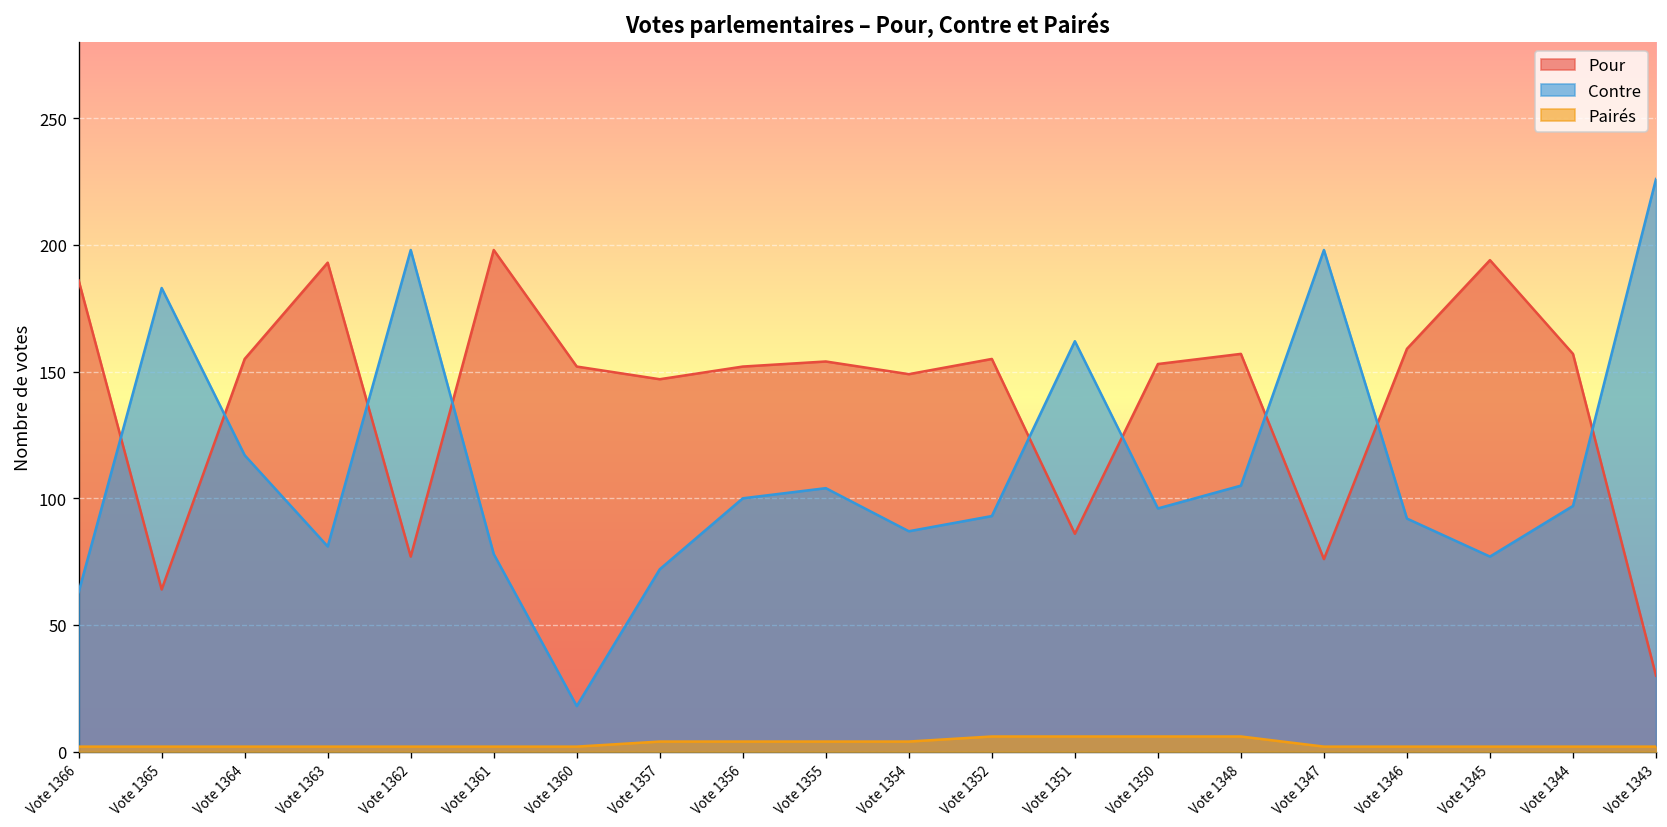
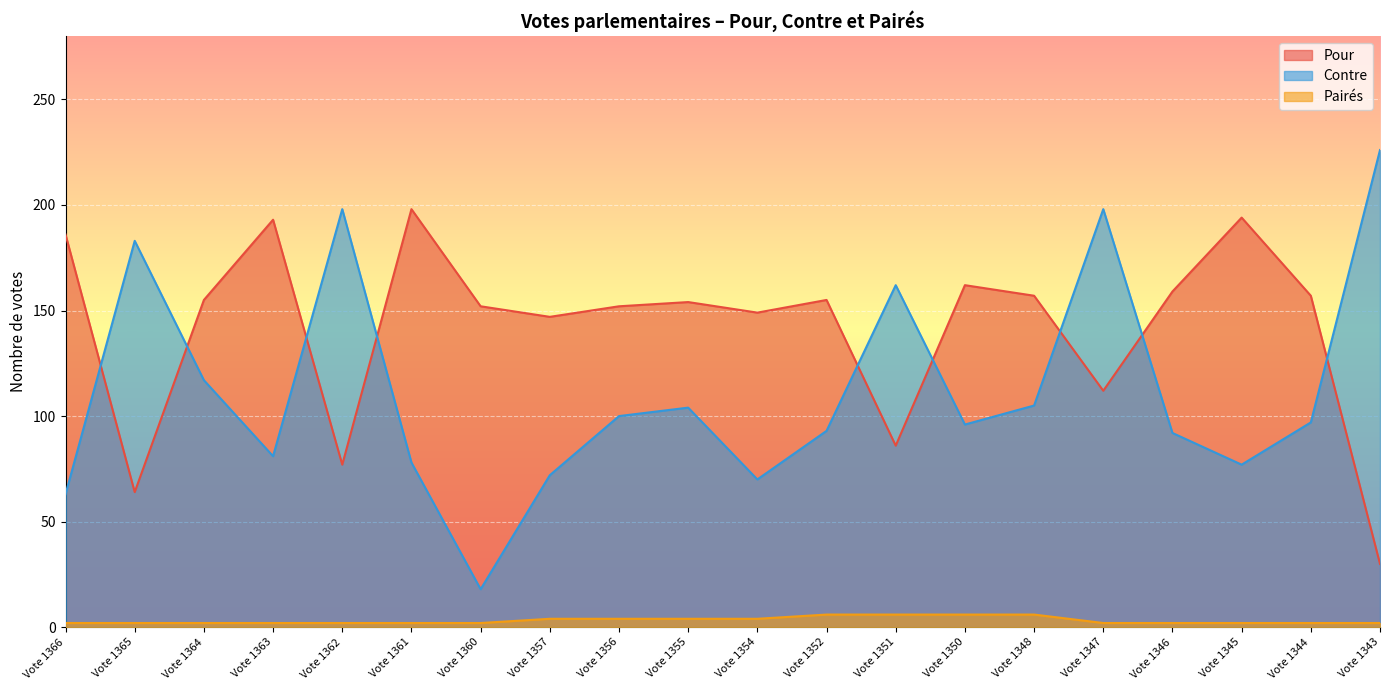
Contre, Vote 1354: 87 -> 70
Pour, Vote 1350: 153 -> 162
Pour, Vote 1347: 76 -> 112
